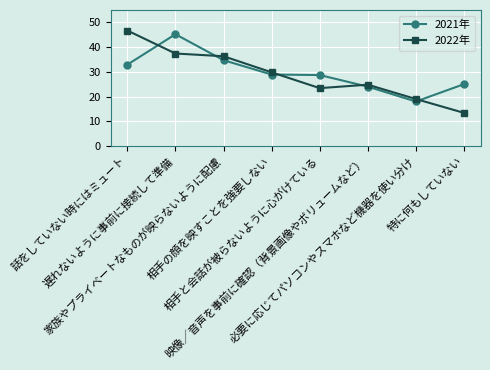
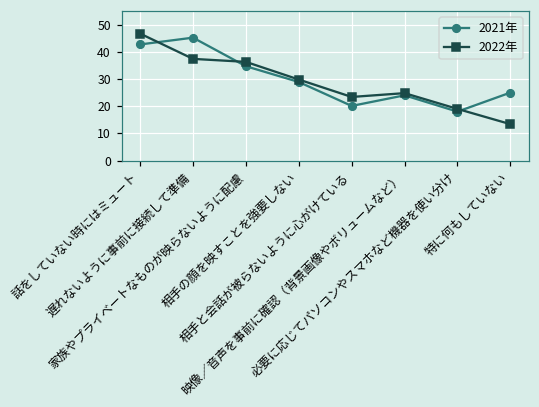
2021年, 話をしていない時にはミュート: 33 -> 43
2021年, 相手と会話が被らないように心がけている: 29 -> 20
